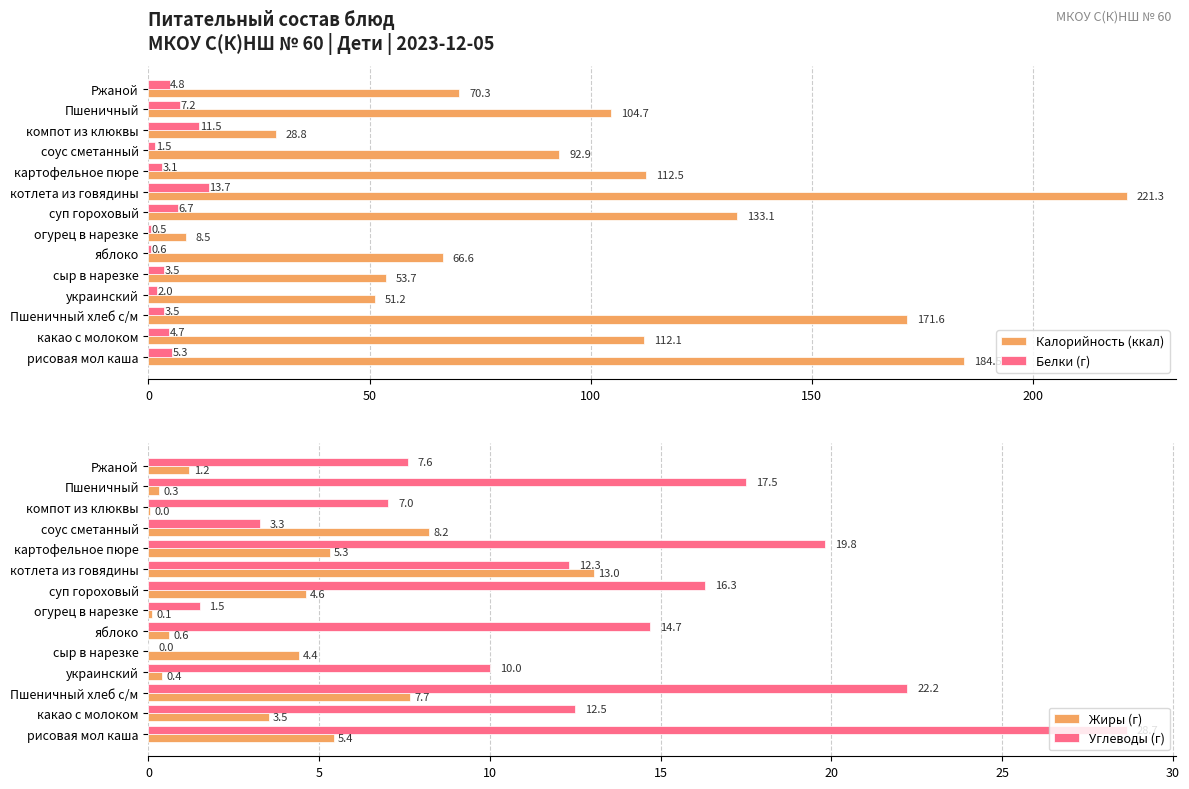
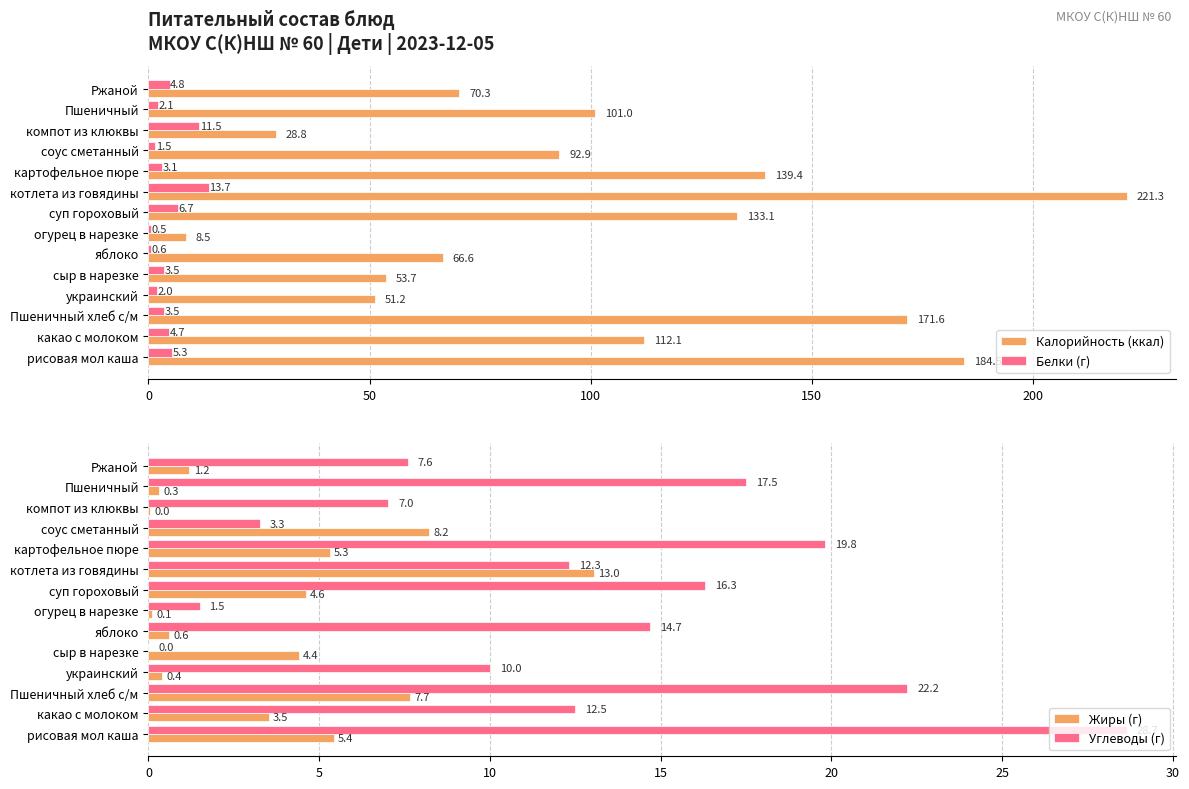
Питательный состав блюд МКОУ С(К)НШ № 60 | Дети | 2023-12-05, Белки (г), Пшеничный: 7.2 -> 2.1
Питательный состав блюд МКОУ С(К)НШ № 60 | Дети | 2023-12-05, Калорийность (ккал), Пшеничный: 104.7 -> 101.0
Питательный состав блюд МКОУ С(К)НШ № 60 | Дети | 2023-12-05, Калорийность (ккал), картофельное пюре: 112.5 -> 139.4
